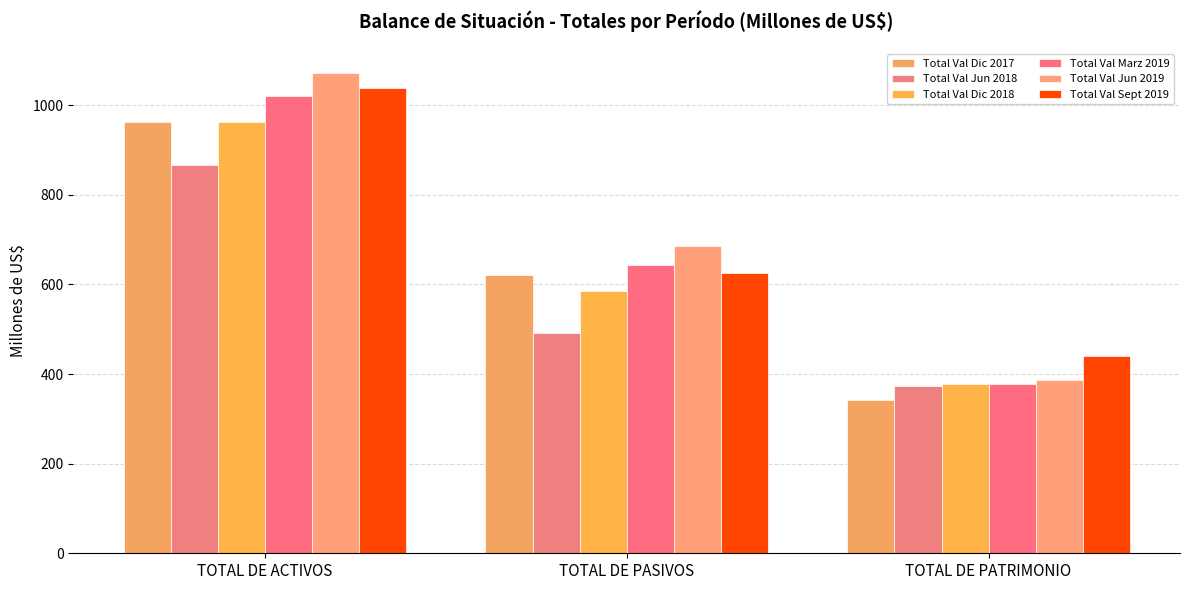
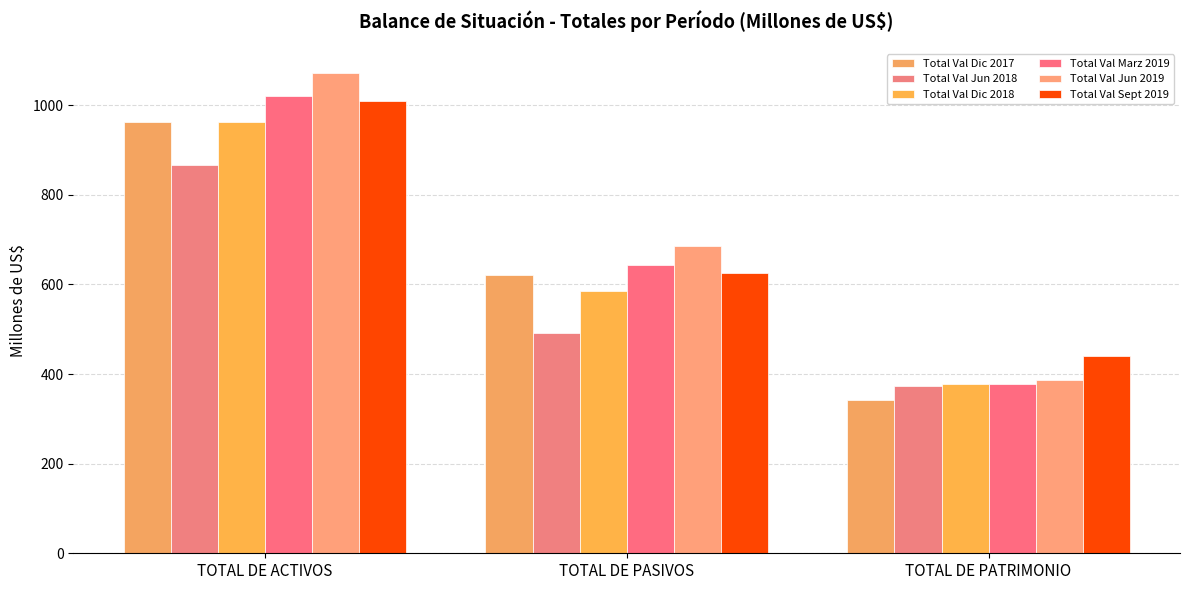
Total Val Sept 2019, TOTAL DE ACTIVOS: 1040 -> 1010
